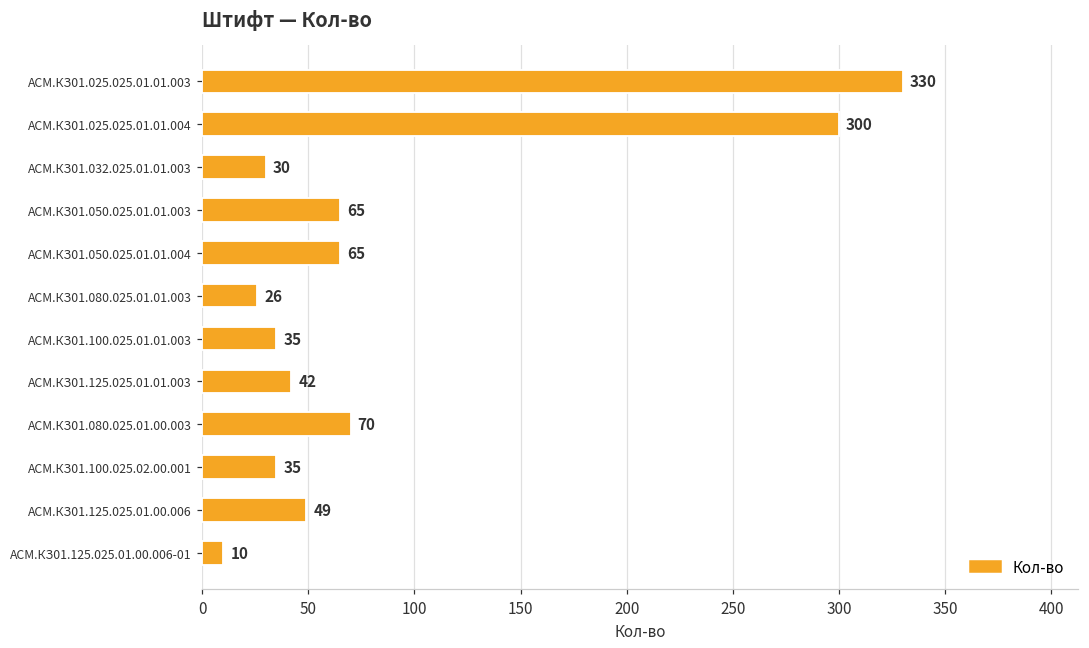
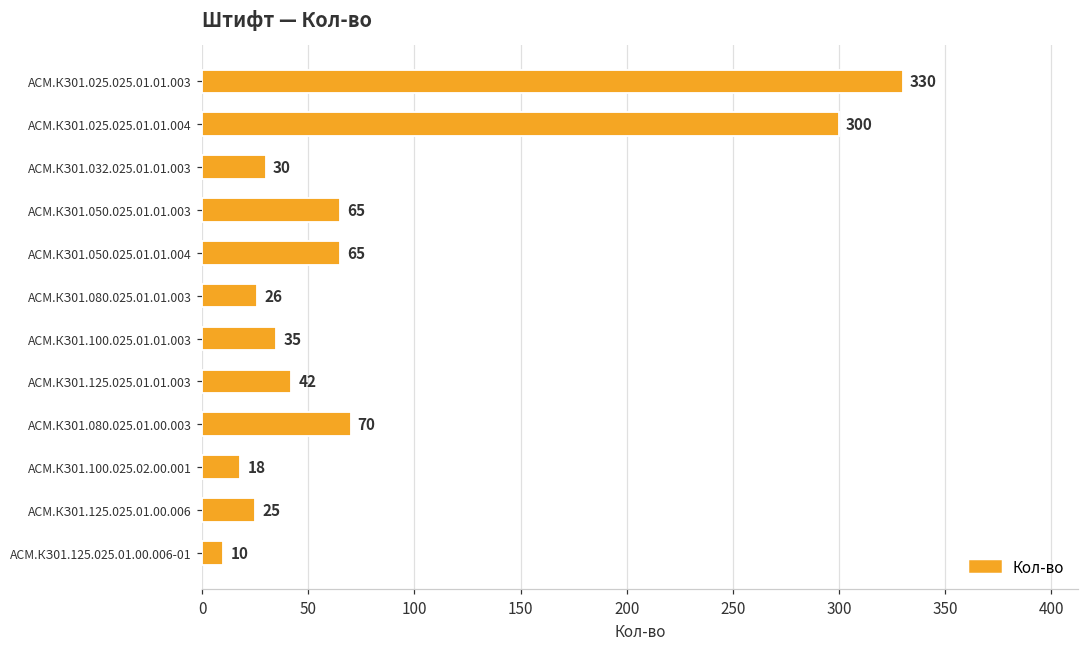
АСМ.КЗ01.100.025.02.00.001: 35 -> 18
АСМ.КЗ01.125.025.01.00.006: 49 -> 25
